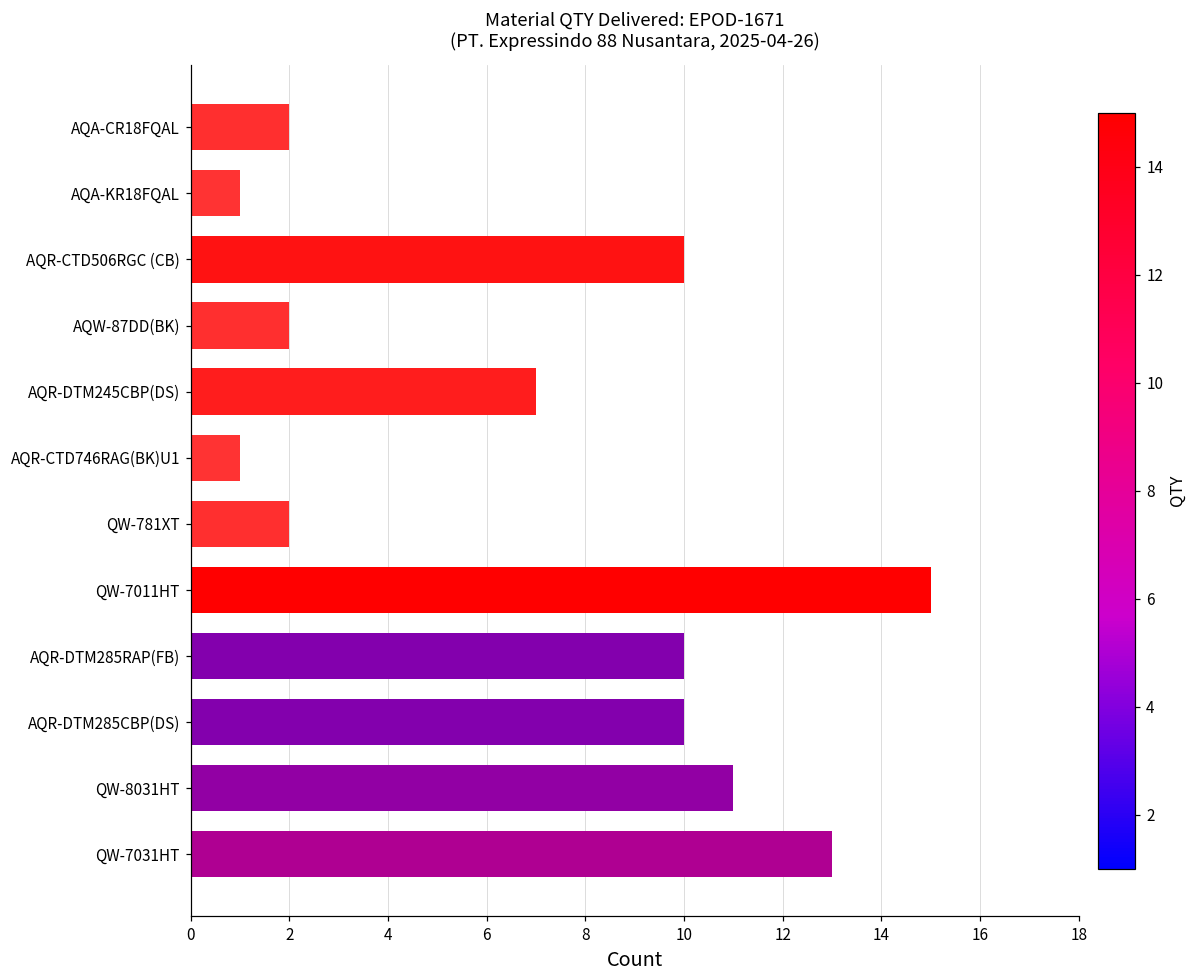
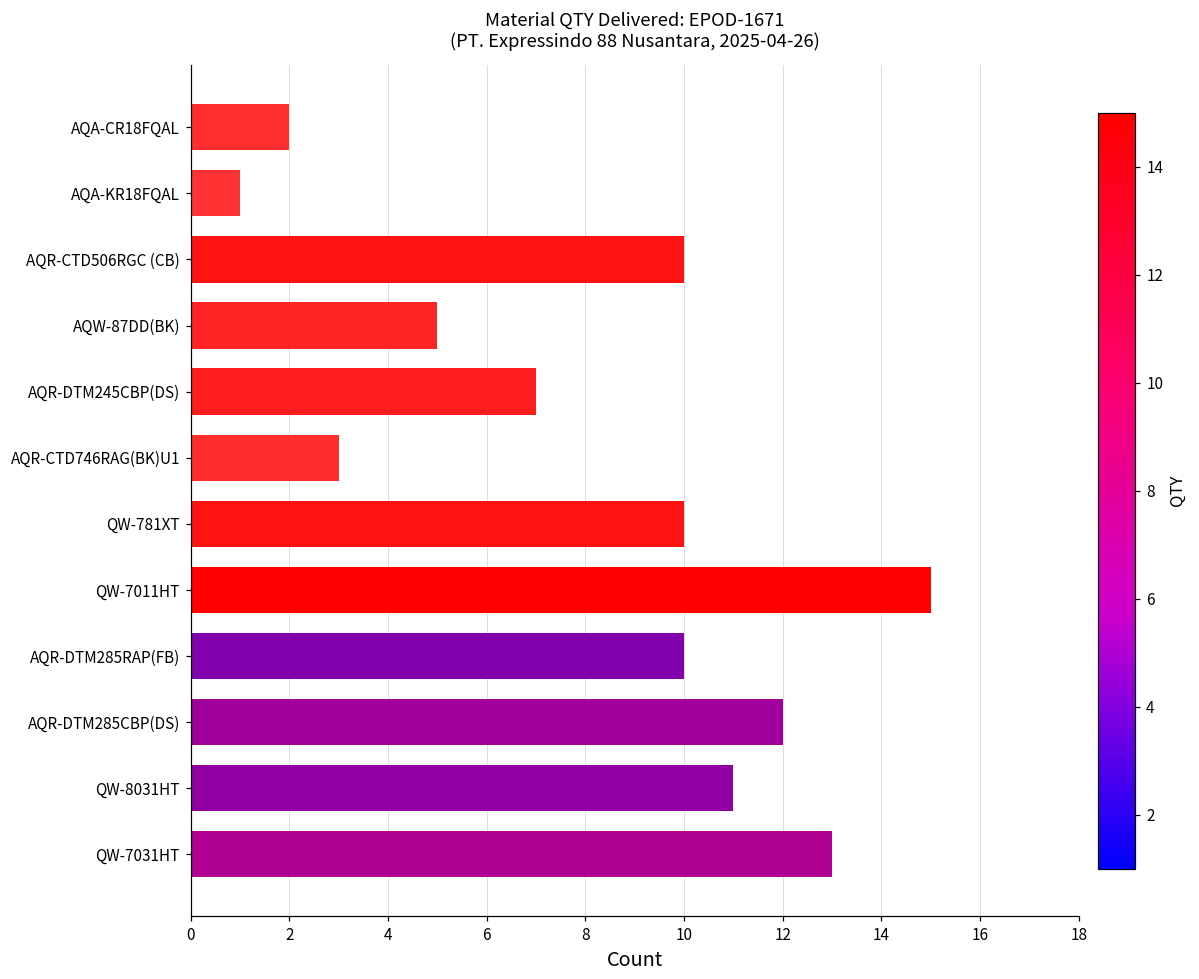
AQW-87DD(BK): 2 -> 5
AQR-CTD746RAG(BK)U1: 1 -> 3
QW-781XT: 2 -> 10
AQR-DTM285CBP(DS): 10 -> 12
